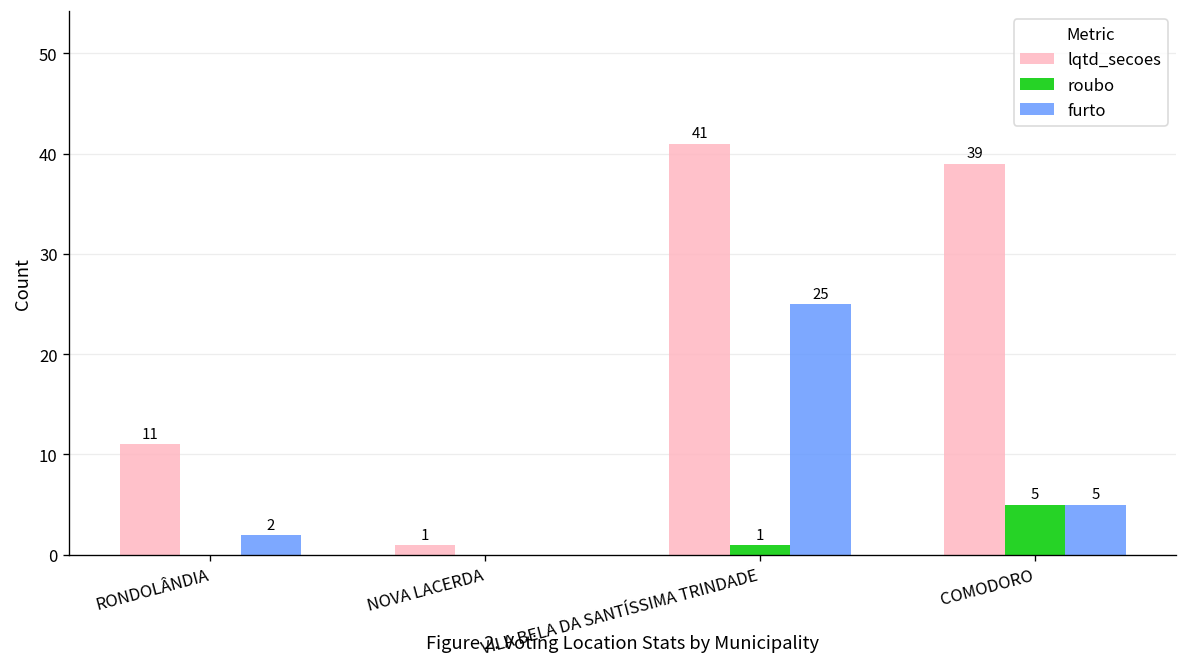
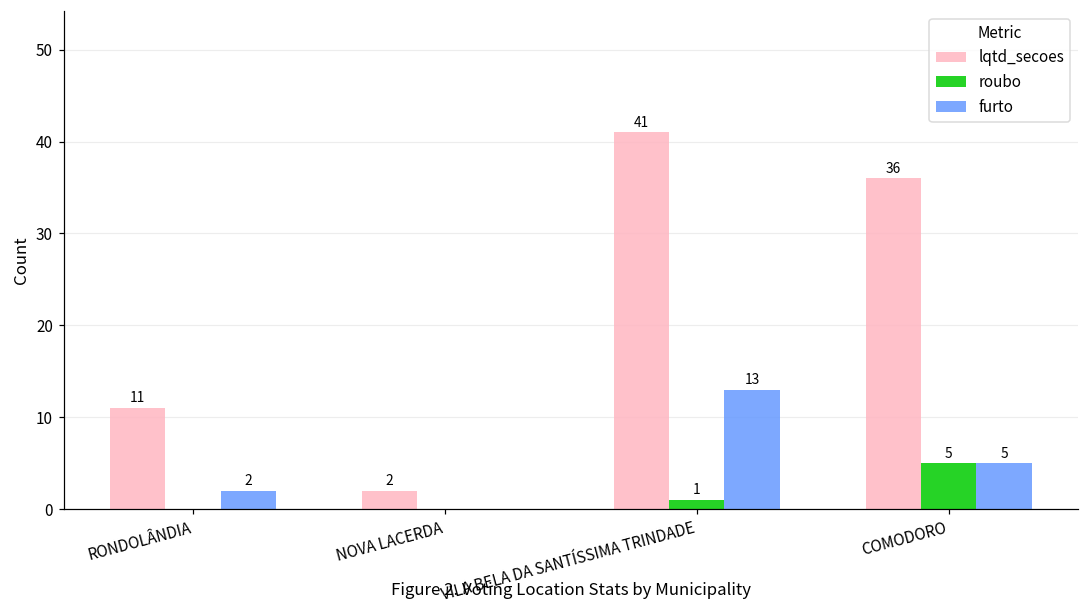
lqtd_secoes, NOVA LACERDA: 1 -> 2
furto, VILA BELA DA SANTÍSSIMA TRINDADE: 25 -> 13
lqtd_secoes, COMODORO: 39 -> 36
